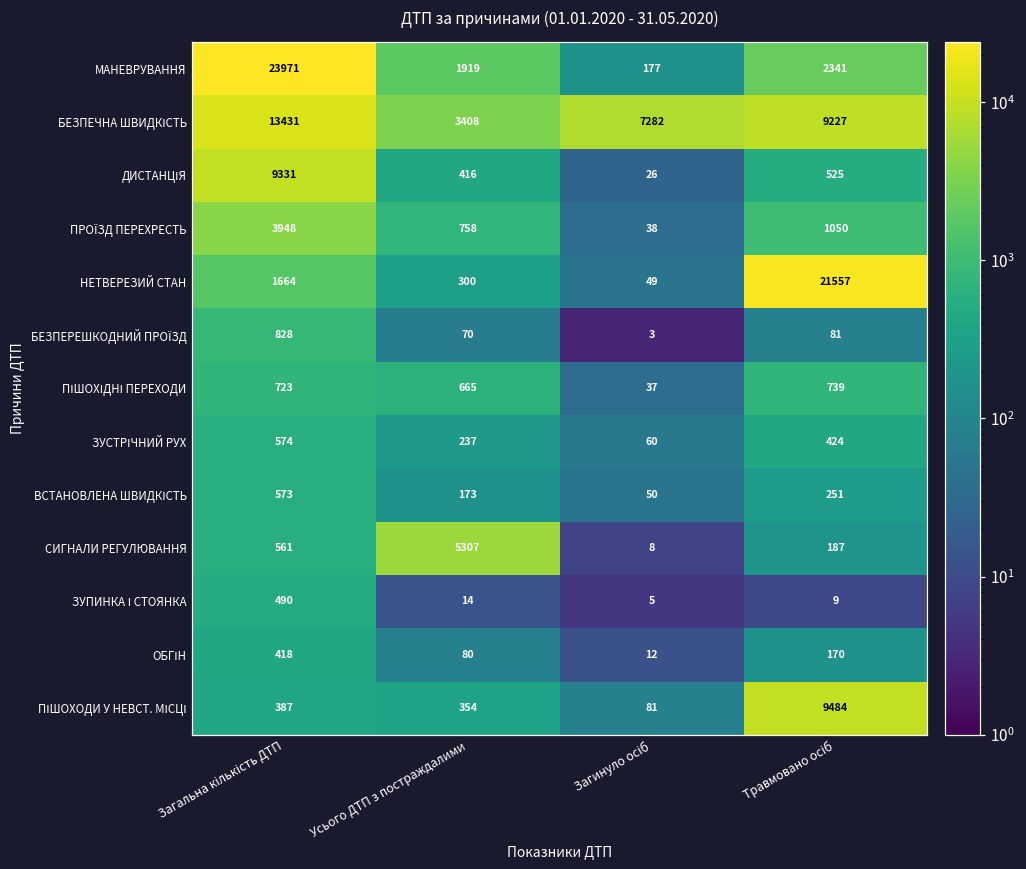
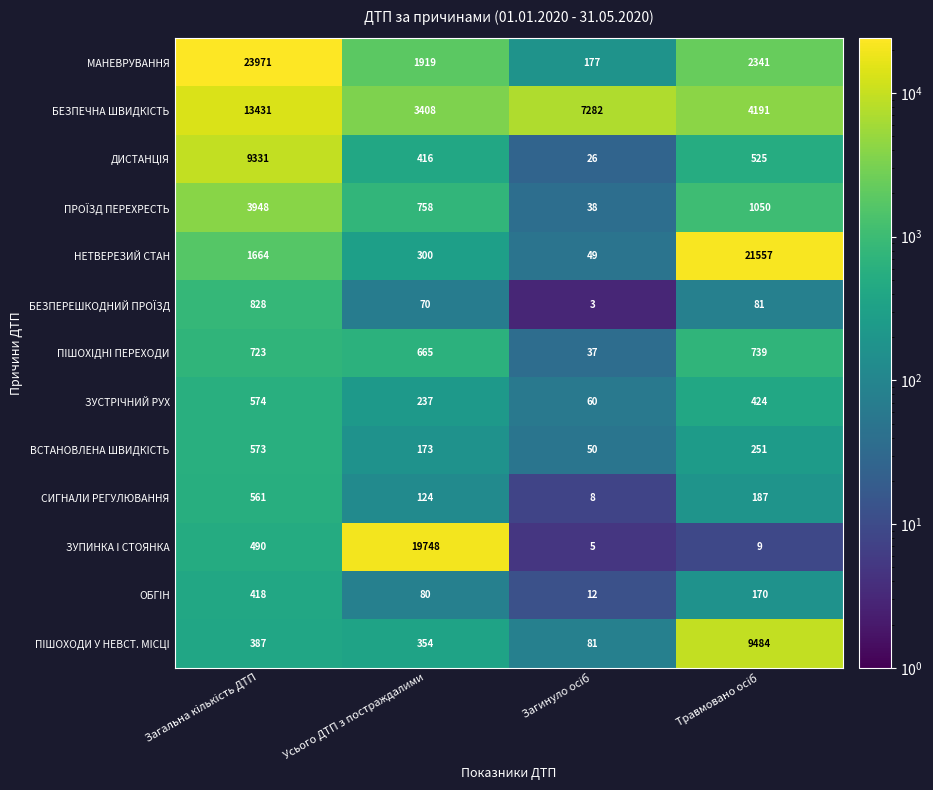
БЕЗПЕЧНА ШВИДКІСТЬ, Травмовано осіб: 9227 -> 4191
СИГНАЛИ РЕГУЛЮВАННЯ, Усього ДТП з постраждалими: 5307 -> 124
ЗУПИНКА І СТОЯНКА, Усього ДТП з постраждалими: 14 -> 19748
